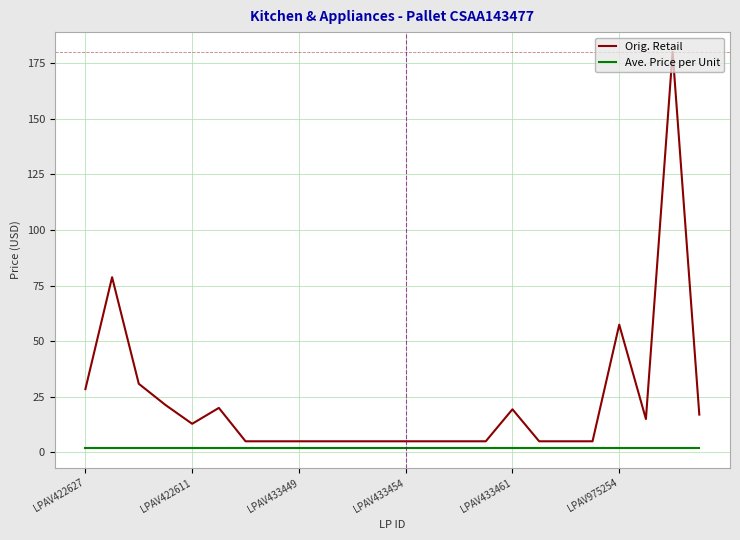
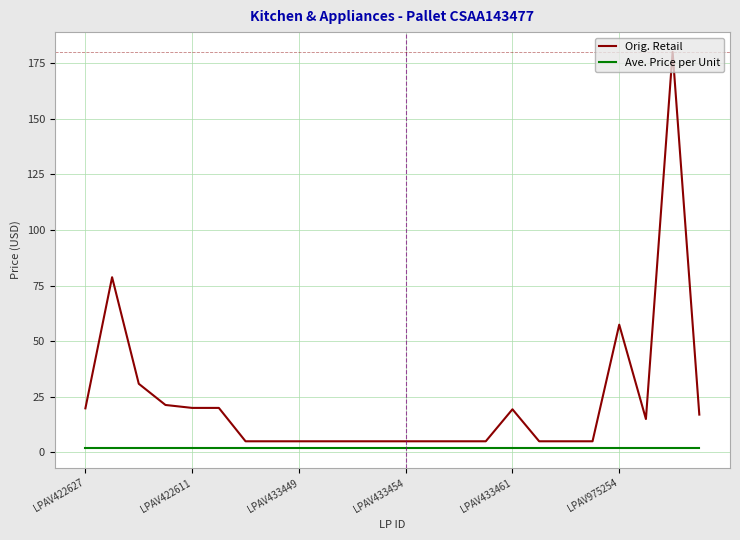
Orig. Retail, LPAV422627: 28 -> 20
Orig. Retail, LPAV422611: 13 -> 20
